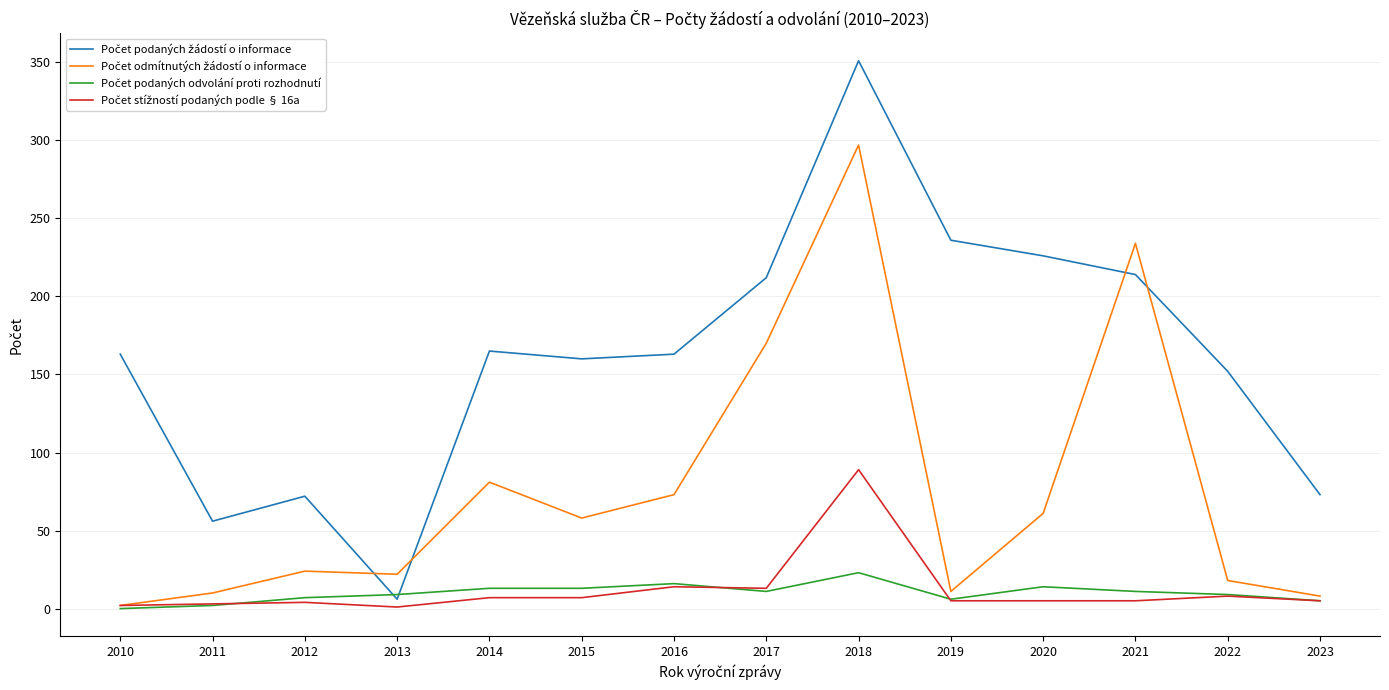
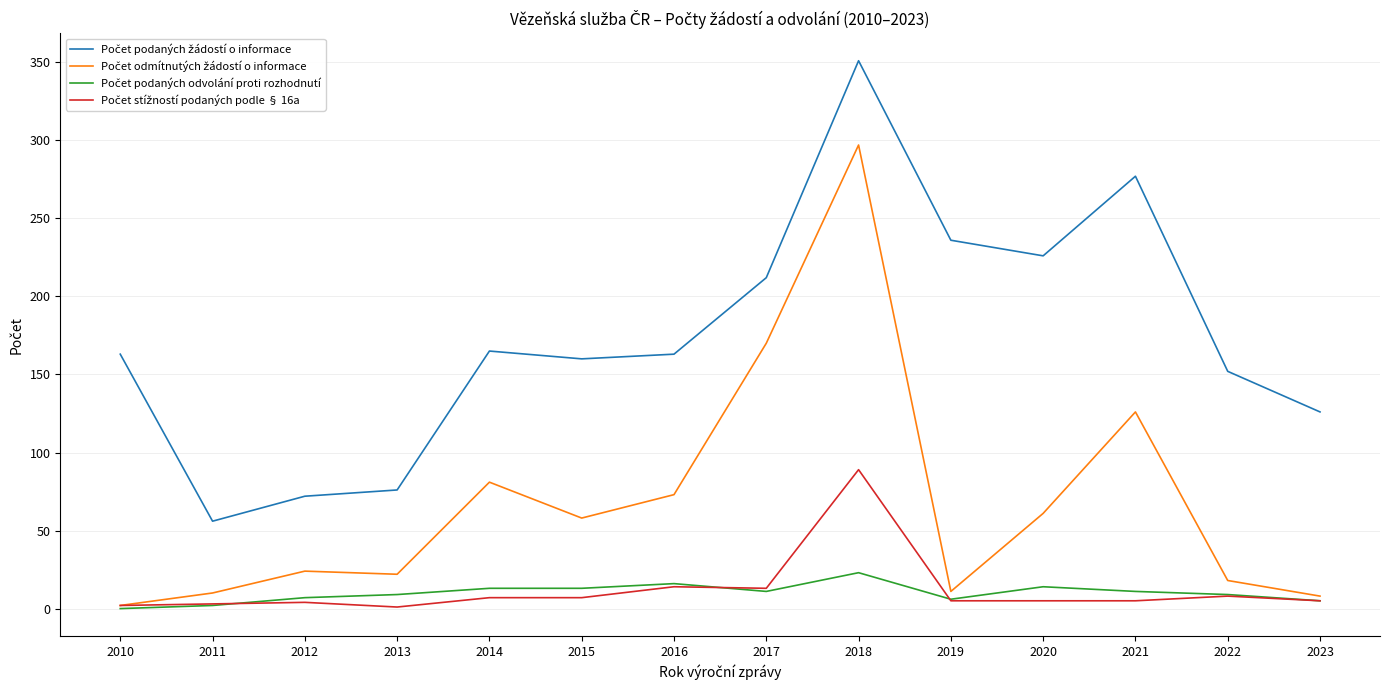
Počet podaných žádostí o informace, 2013: 6 -> 76
Počet podaných žádostí o informace, 2021: 214 -> 277
Počet odmítnutých žádostí o informace, 2021: 234 -> 126
Počet podaných žádostí o informace, 2023: 73 -> 126
